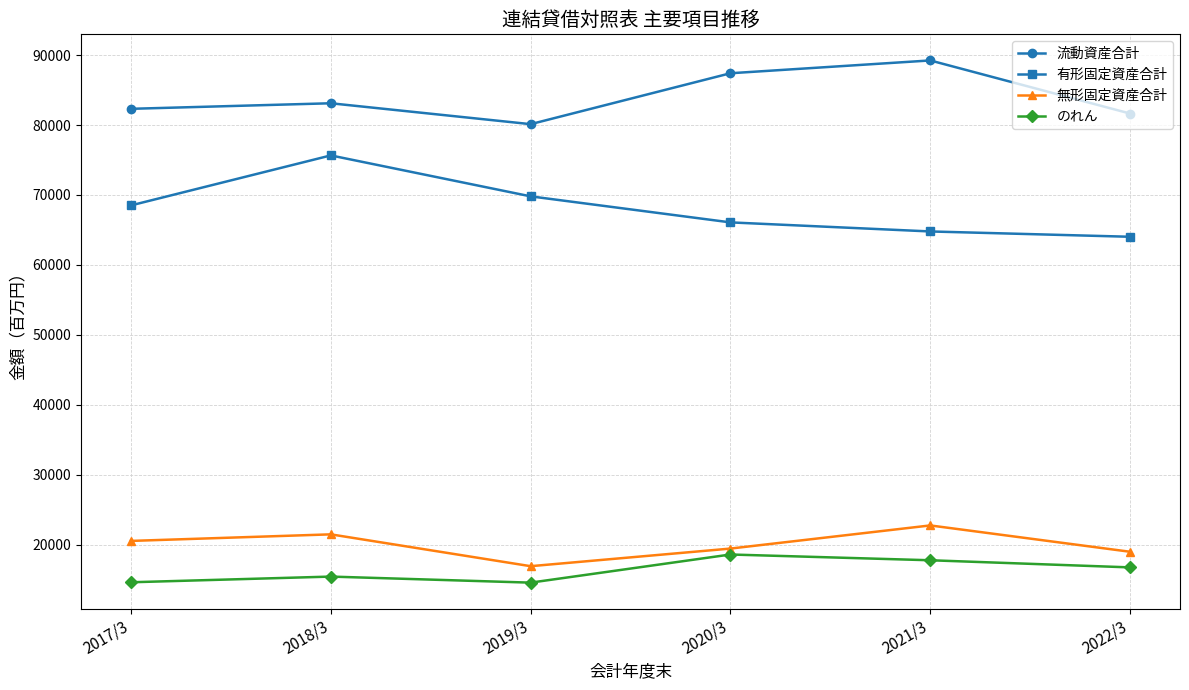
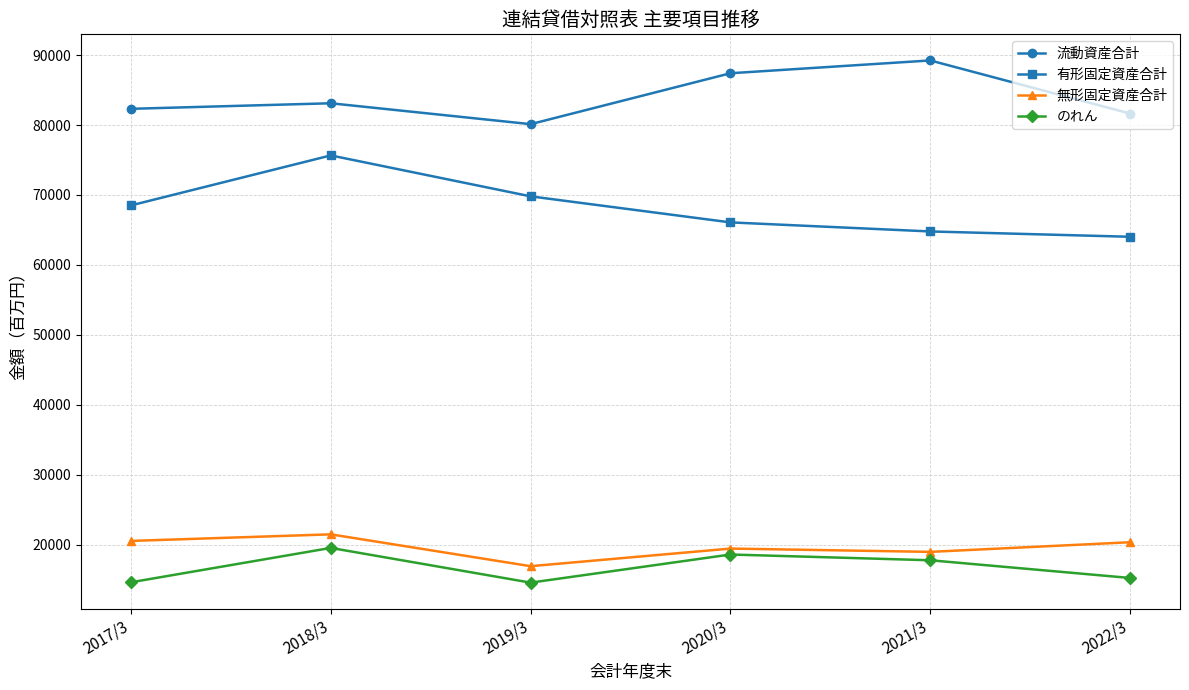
のれん, 2018/3: 15000 -> 20000
無形固定資産合計, 2021/3: 23000 -> 19000
無形固定資産合計, 2022/3: 19000 -> 20000
のれん, 2022/3: 17000 -> 15000
